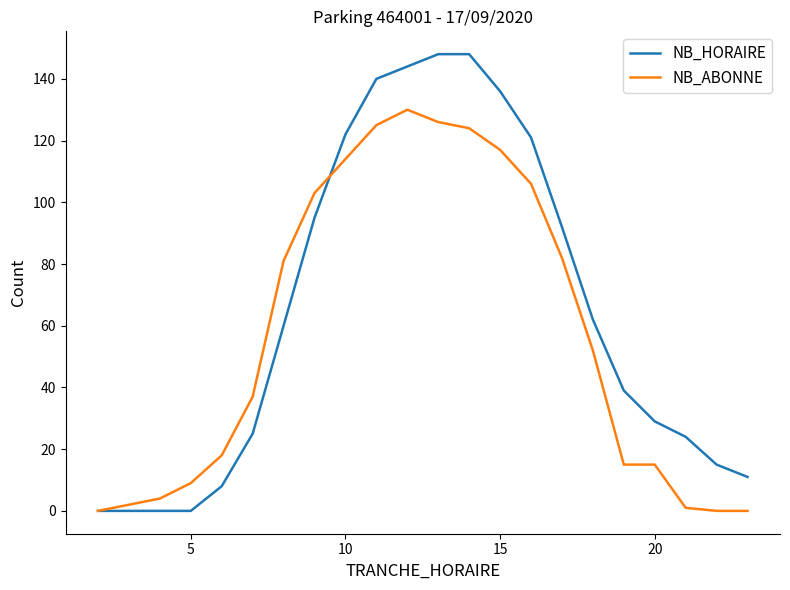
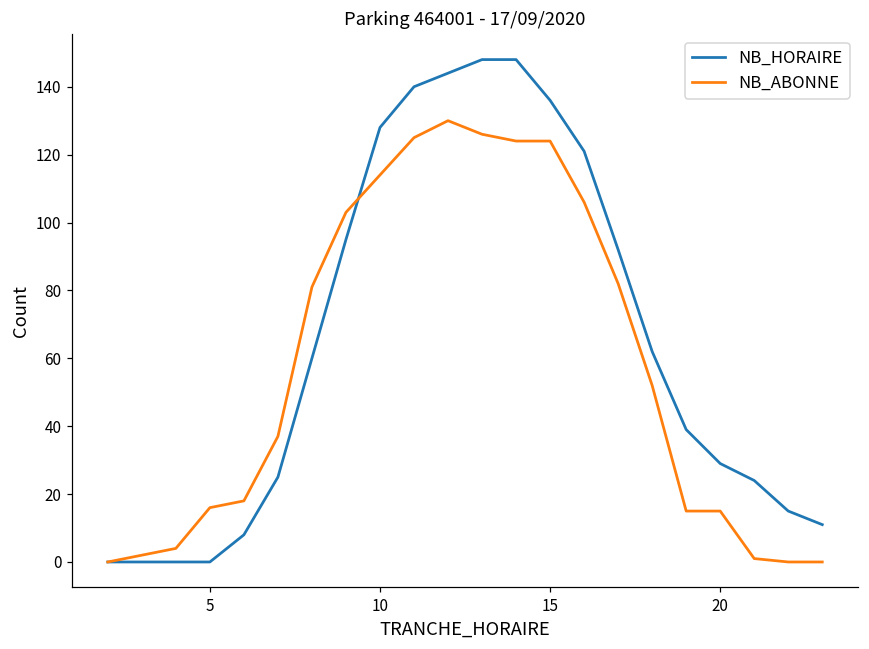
NB_ABONNE, 5: 9 -> 16
NB_HORAIRE, 10: 122 -> 128
NB_ABONNE, 15: 117 -> 124
